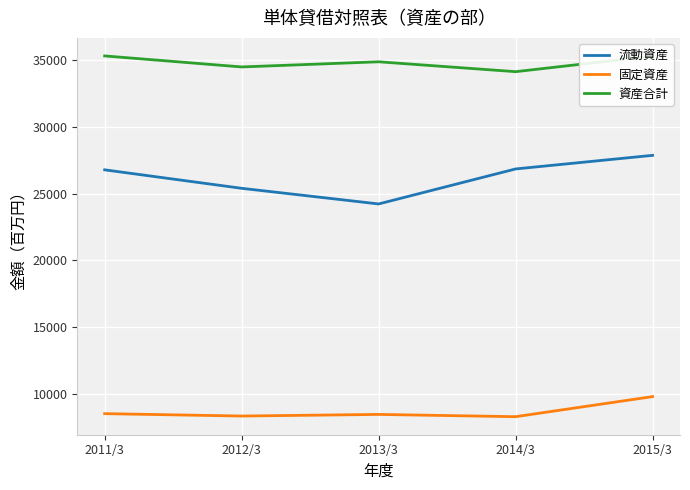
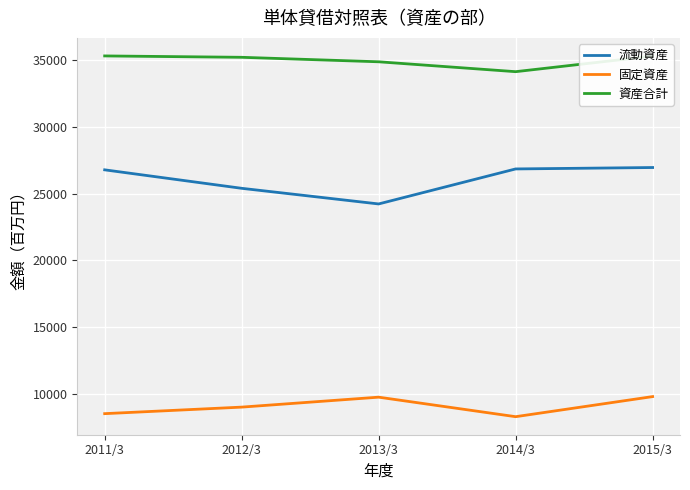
固定資産, 2012/3: 8300 -> 9000
資産合計, 2012/3: 34500 -> 35200
固定資産, 2013/3: 8500 -> 9800
流動資産, 2015/3: 27900 -> 27000
